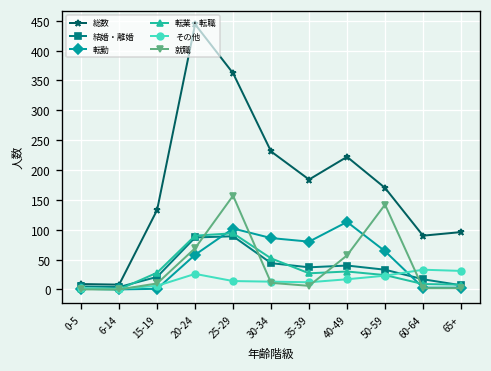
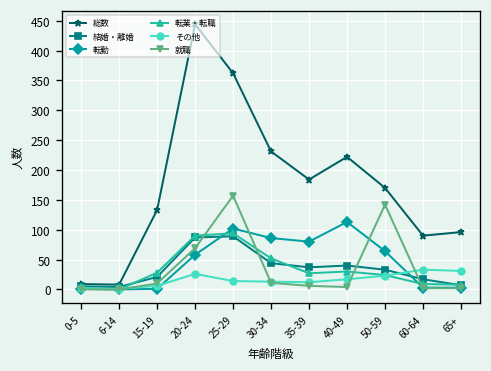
就職, 40-49: 60 -> 0
